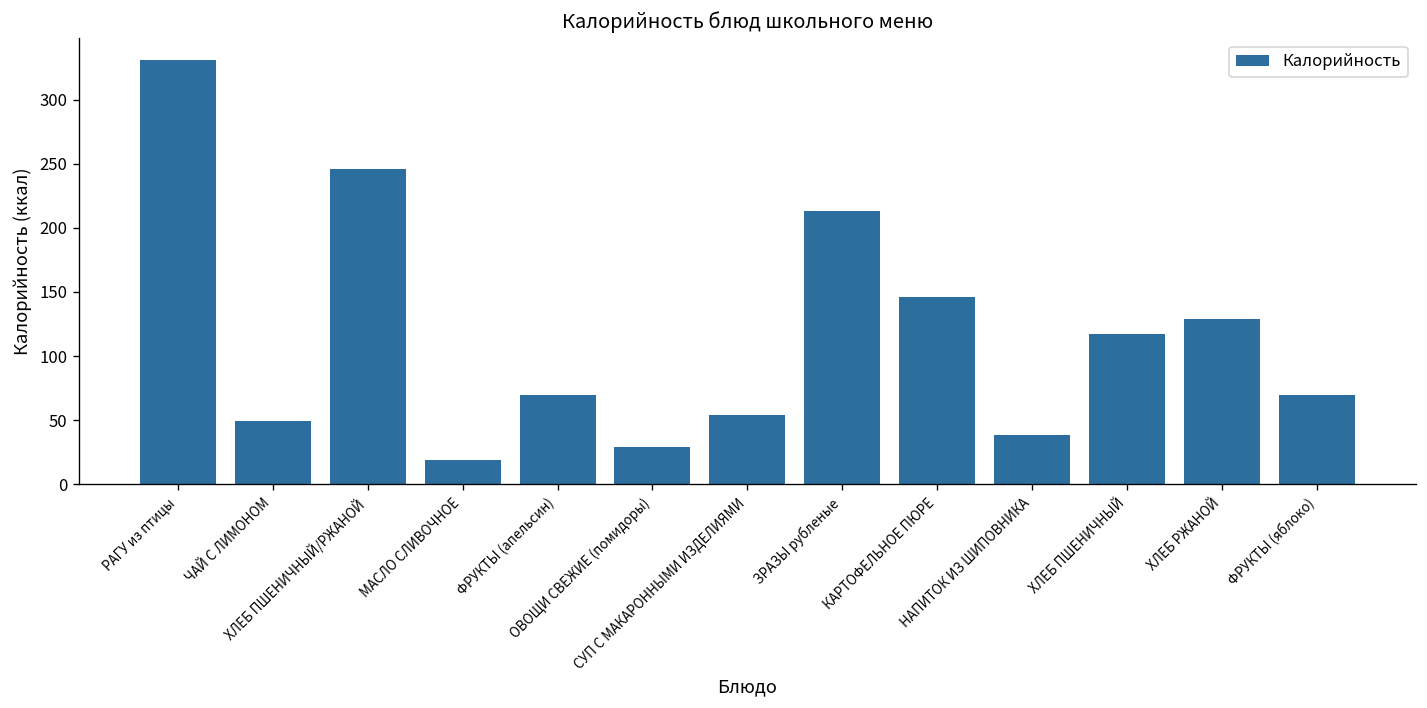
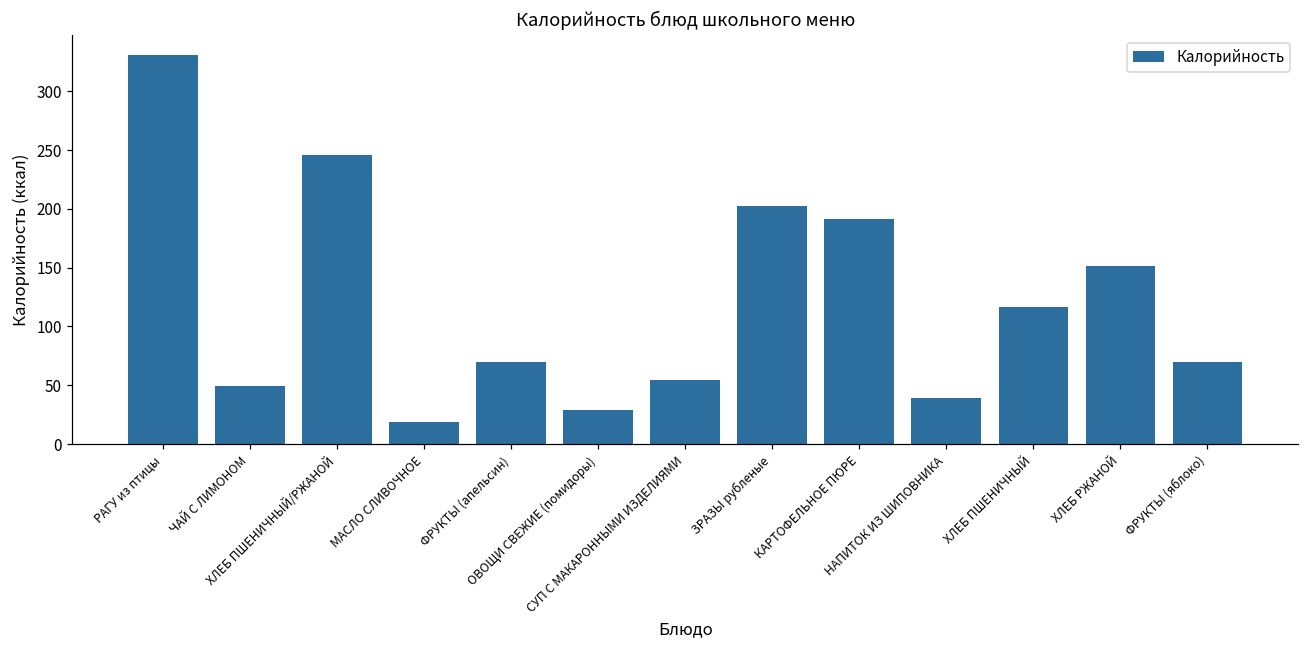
ЗРАЗЫ рубленые: 213 -> 203
КАРТОФЕЛЬНОЕ ПЮРЕ: 146 -> 191
ХЛЕБ РЖАНОЙ: 129 -> 151
